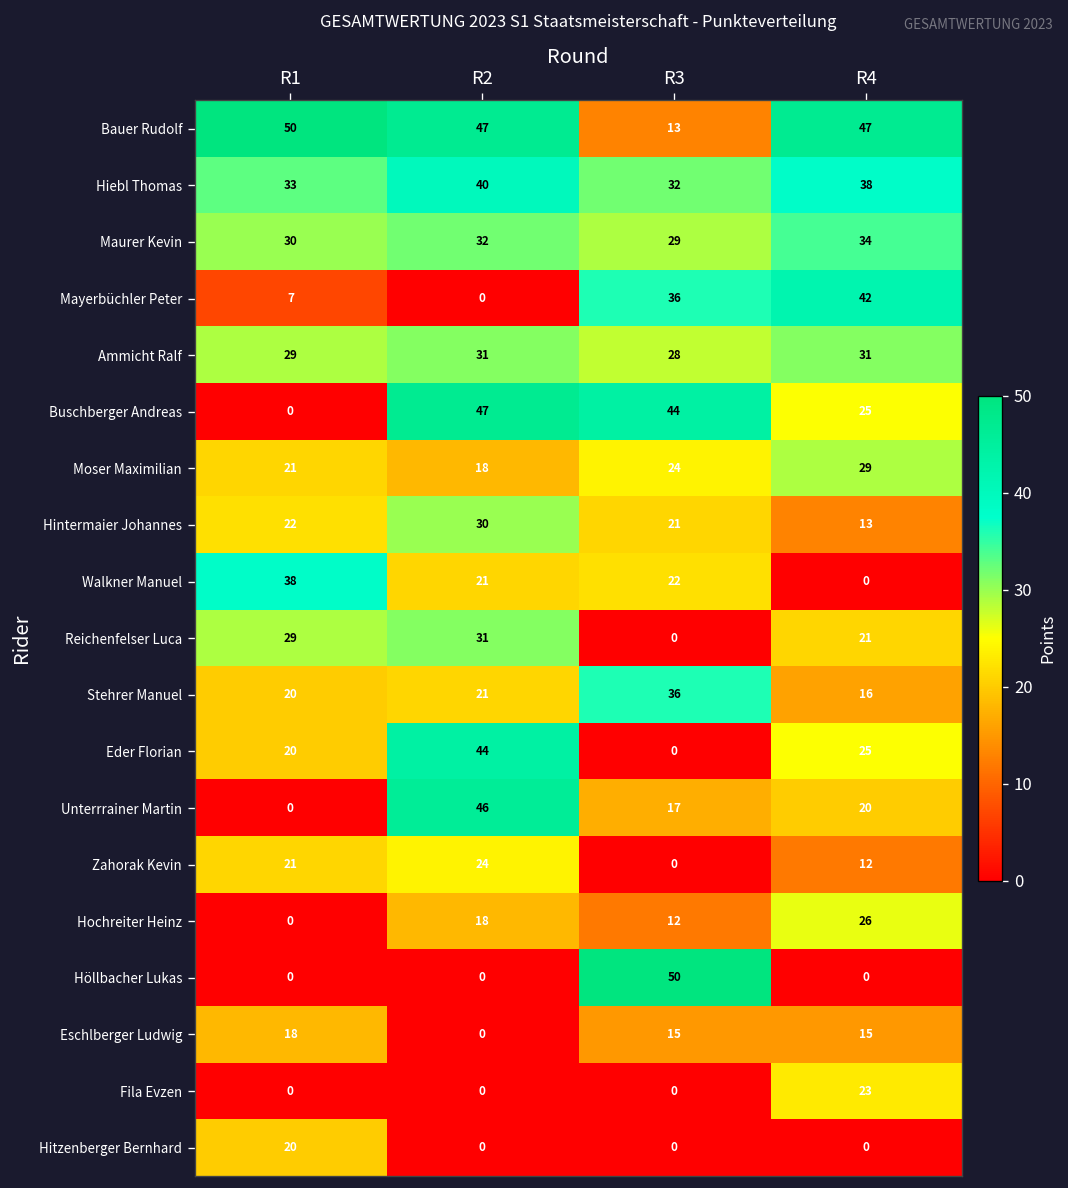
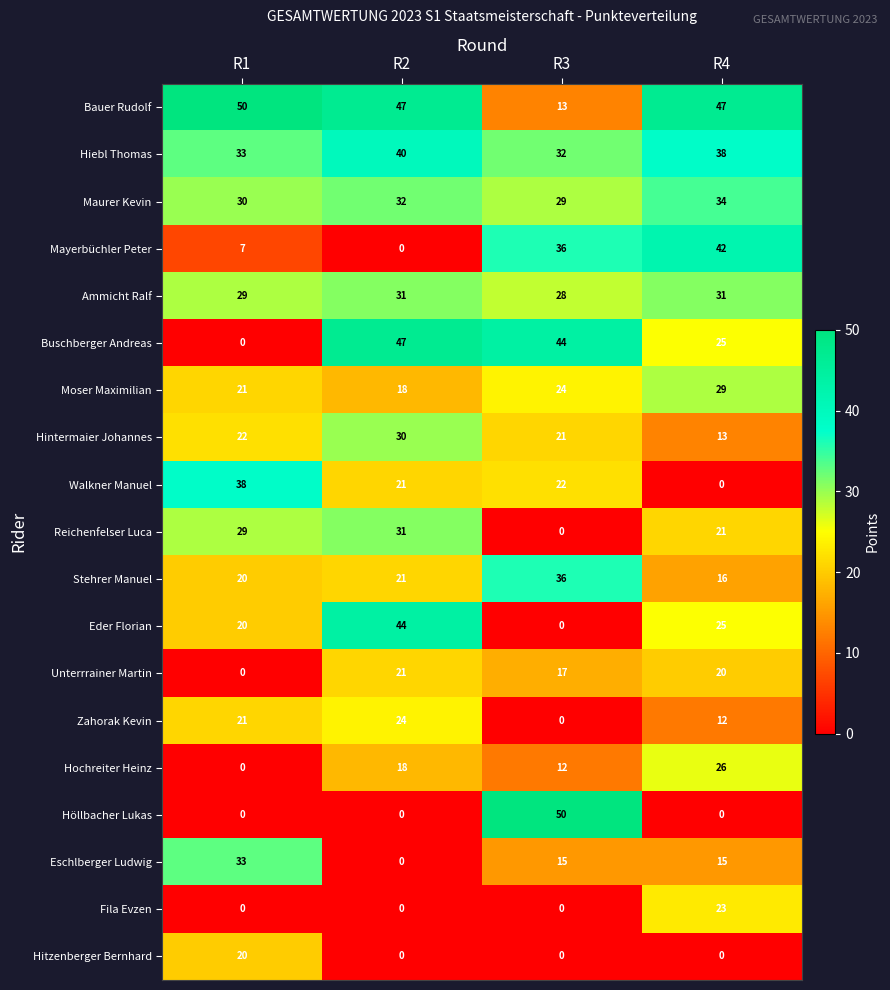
Unterrrainer Martin, R2: 46 -> 21
Eschlberger Ludwig, R1: 18 -> 33
